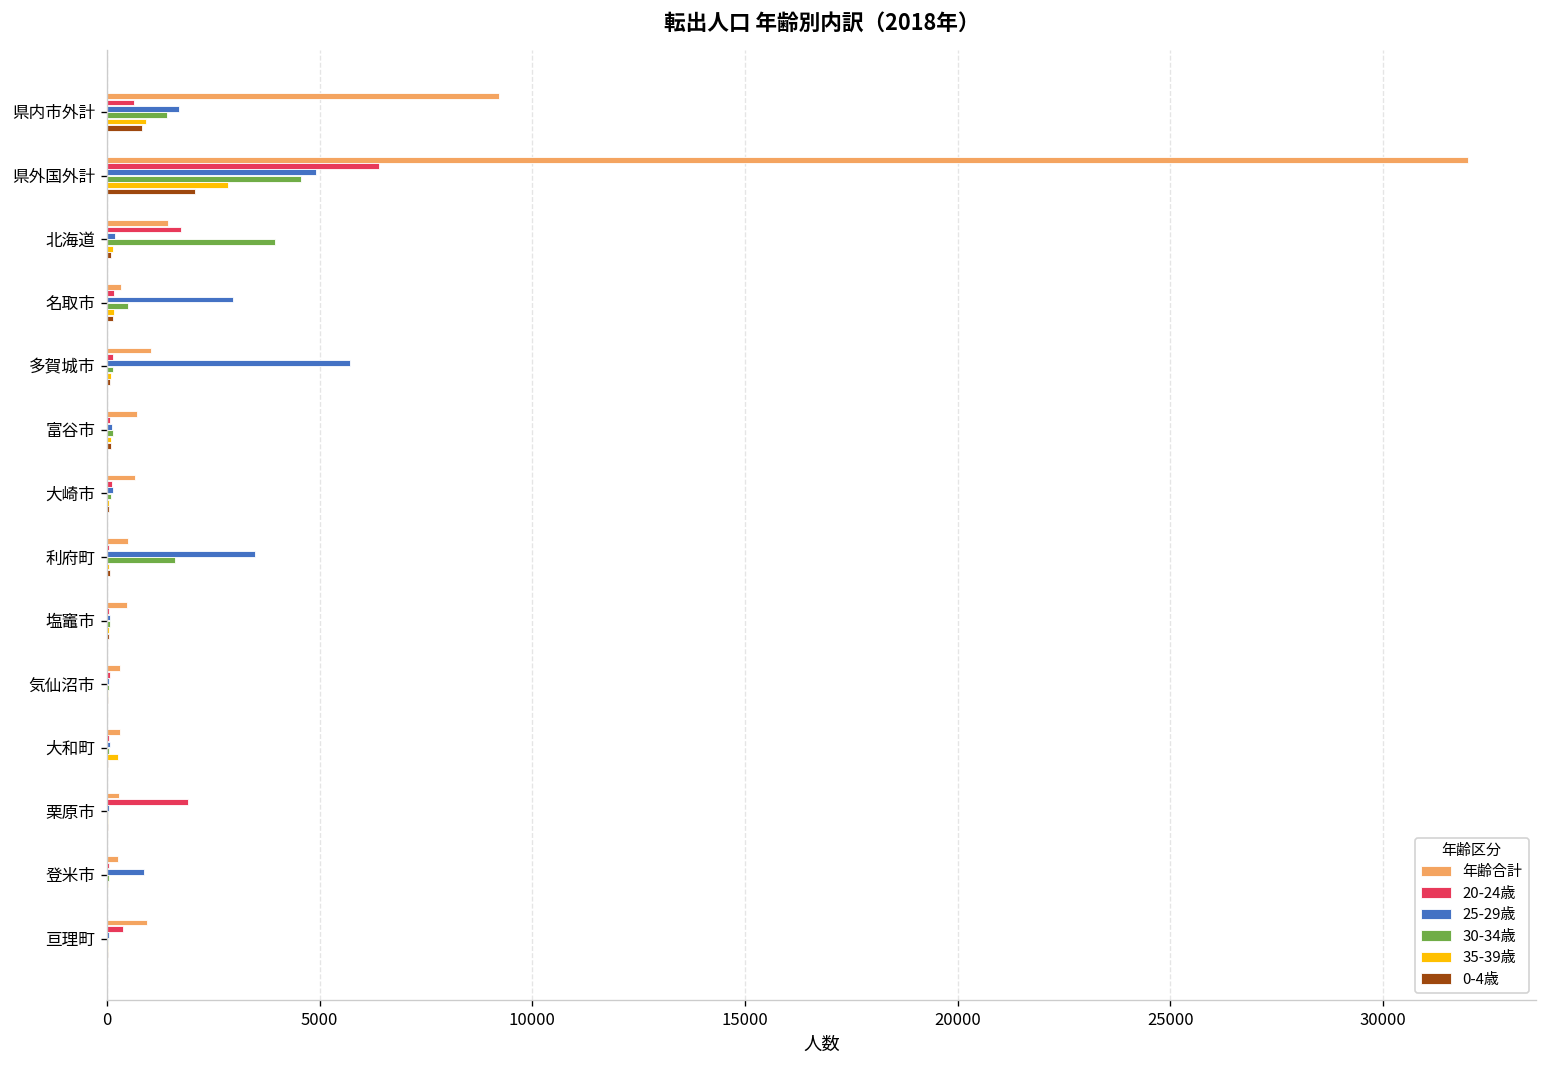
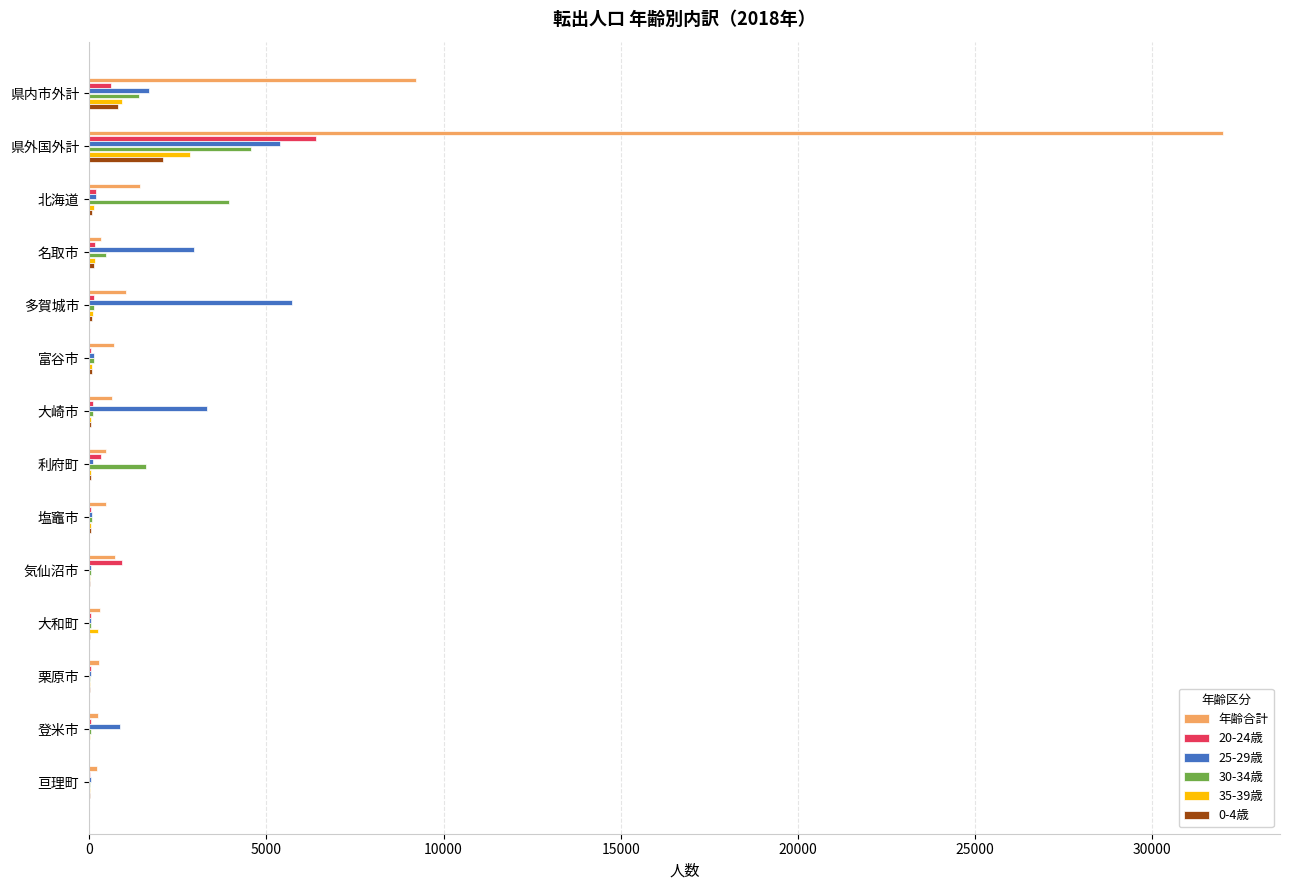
25-29歳, 県外国外計: 4900 -> 5400
20-24歳, 北海道: 1700 -> 200
25-29歳, 大崎市: 100 -> 3300
20-24歳, 利府町: 100 -> 300
25-29歳, 利府町: 3500 -> 100
年齢合計, 気仙沼市: 300 -> 700
20-24歳, 気仙沼市: 100 -> 900
20-24歳, 栗原市: 1900 -> 100
年齢合計, 亘理町: 900 -> 200
20-24歳, 亘理町: 400 -> 0
